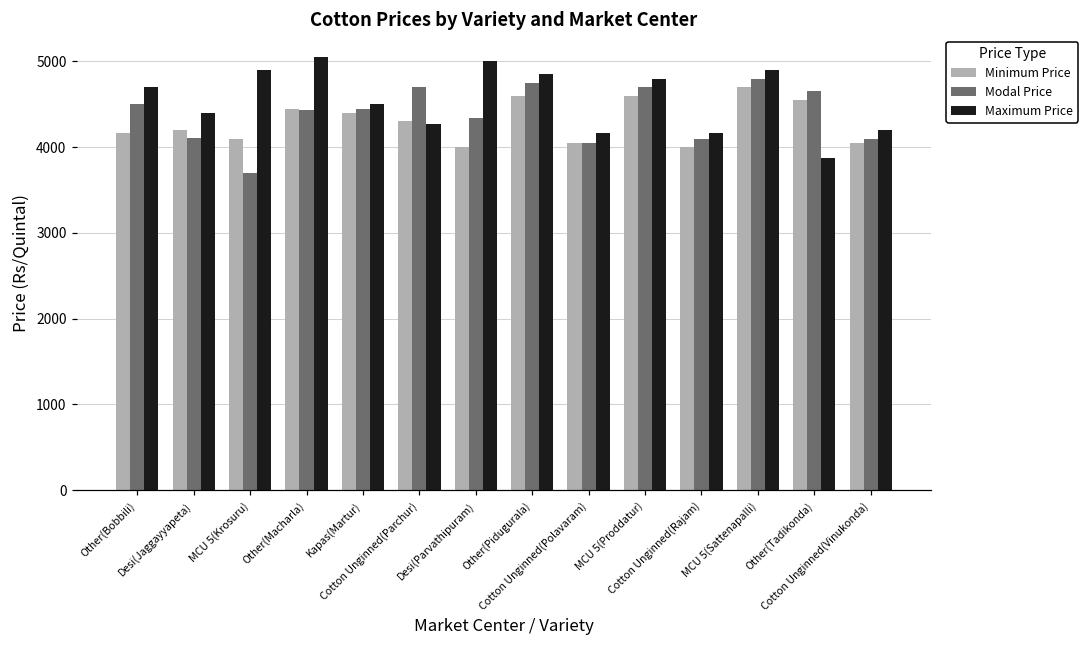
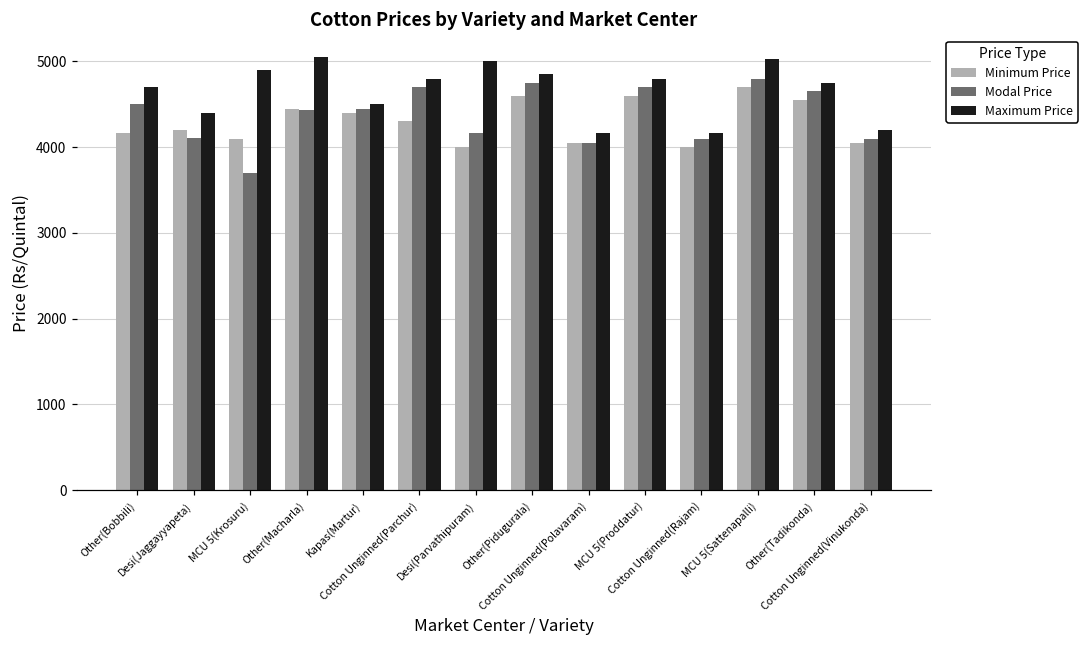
Maximum Price, Cotton Unginned(Parchur): 4300 -> 4800
Modal Price, Desi(Parvathipuram): 4300 -> 4200
Maximum Price, MCU 5(Sattenapalli): 4900 -> 5000
Maximum Price, Other(Tadikonda): 3900 -> 4800
